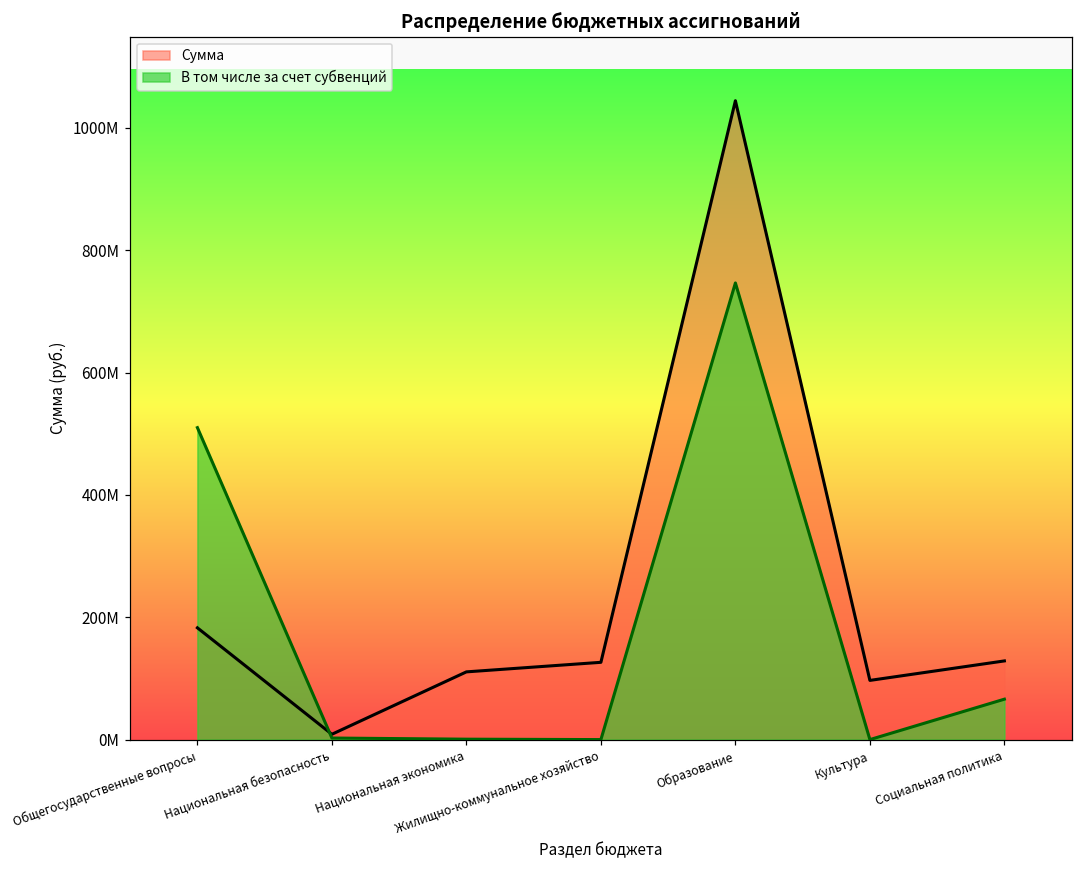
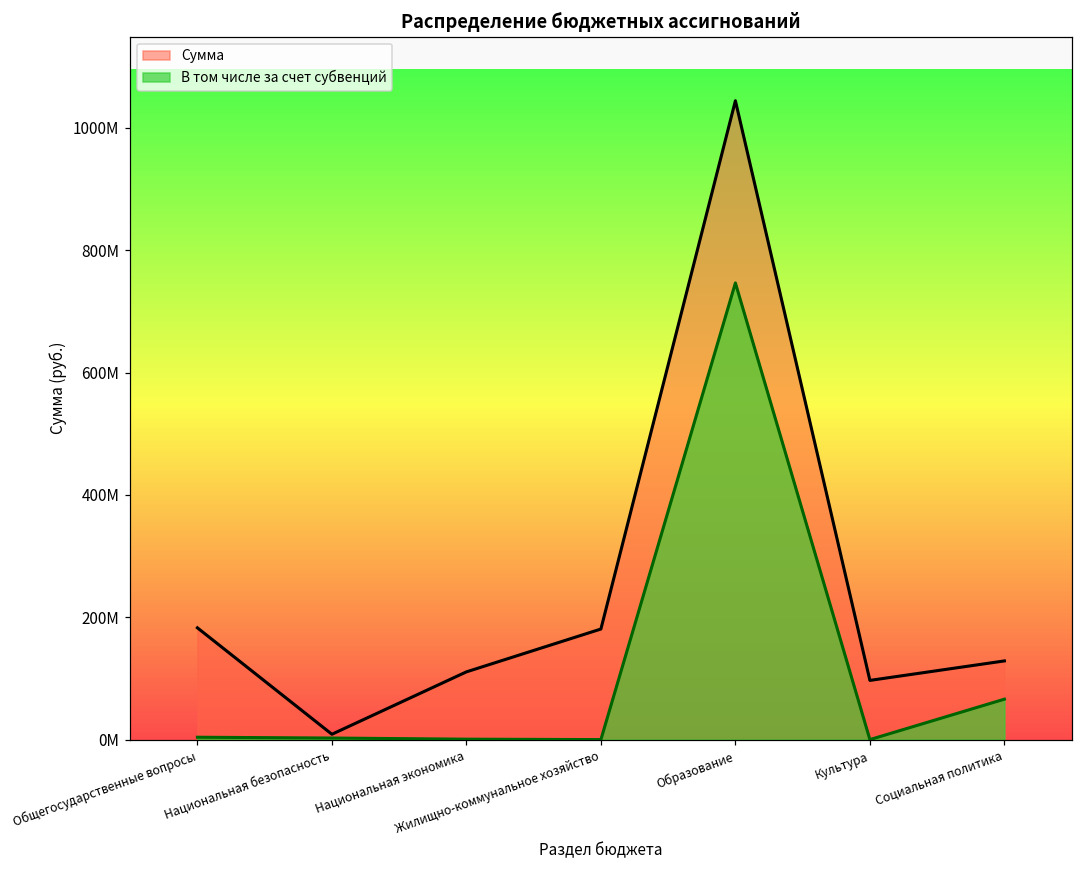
В том числе за счет субвенций, Общегосударственные вопросы: 510000000 -> 0
Сумма, Жилищно-коммунальное хозяйство: 130000000 -> 180000000
